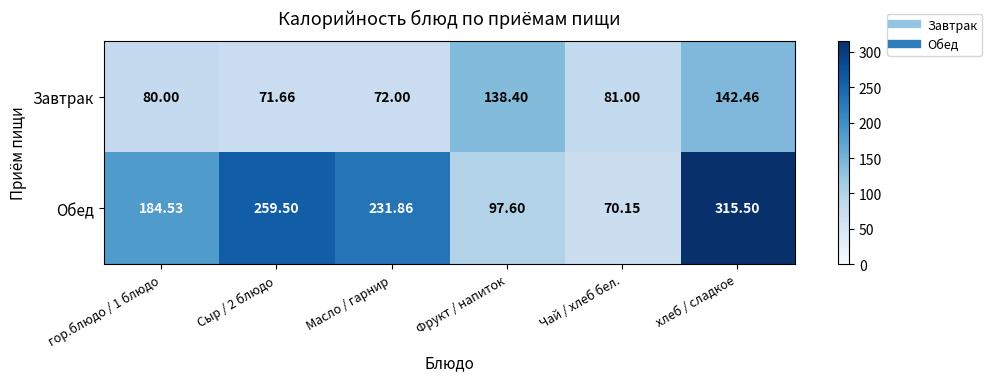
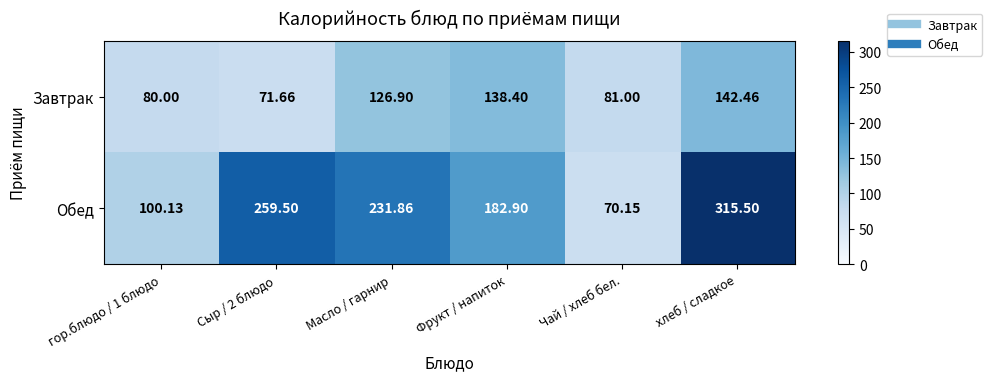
Завтрак, Масло / гарнир: 72.00 -> 126.90
Обед, гор.блюдо / 1 блюдо: 184.53 -> 100.13
Обед, Фрукт / напиток: 97.60 -> 182.90
